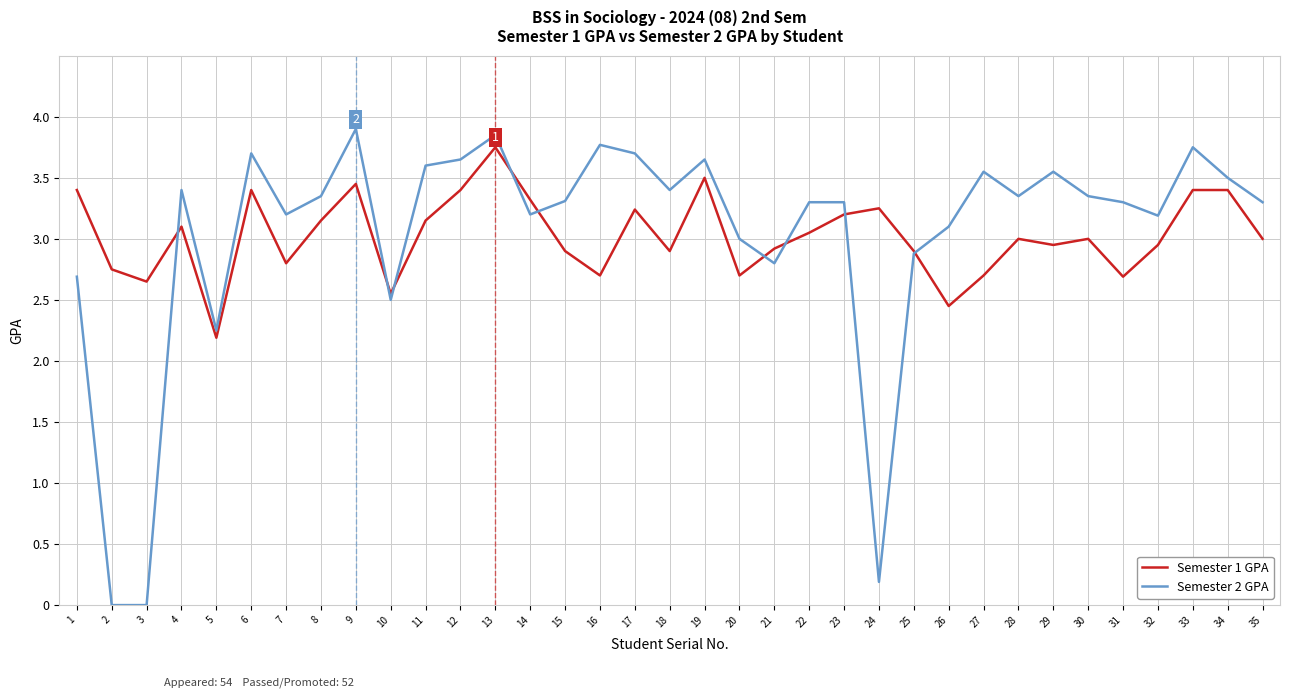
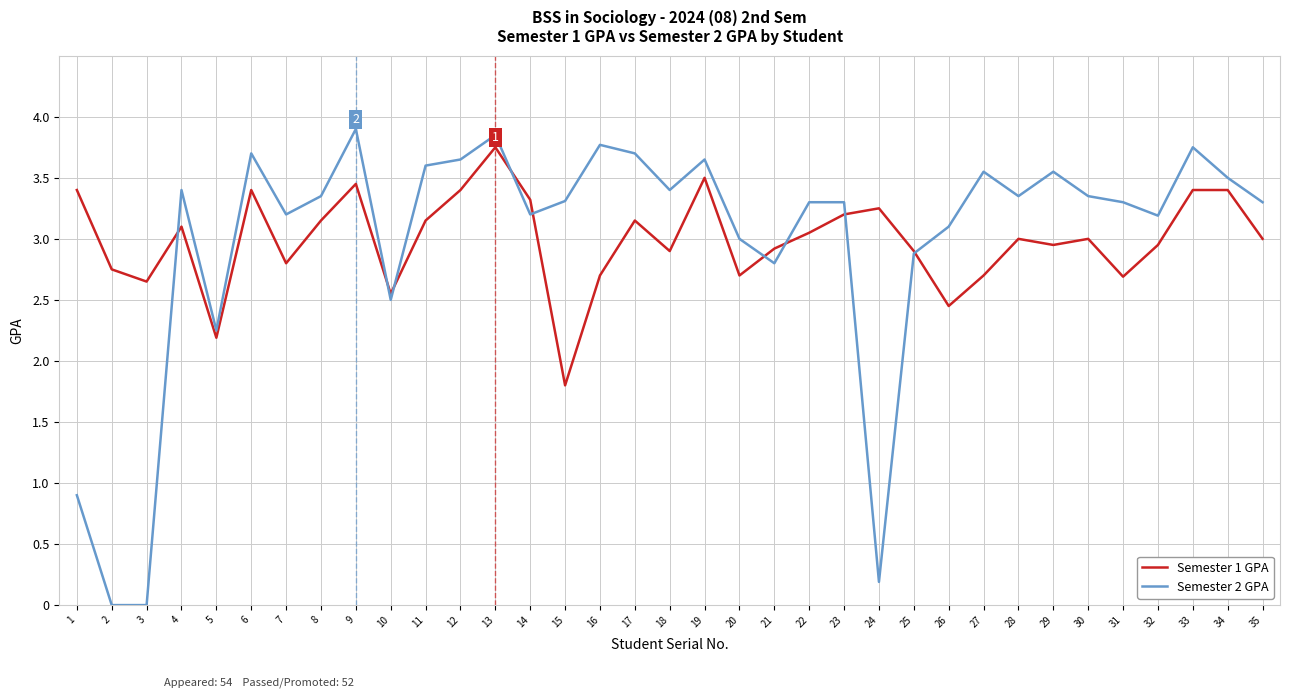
Semester 2 GPA, 1: 2.69 -> 0.90
Semester 1 GPA, 15: 2.9 -> 1.8
Semester 1 GPA, 17: 3.24 -> 3.15
